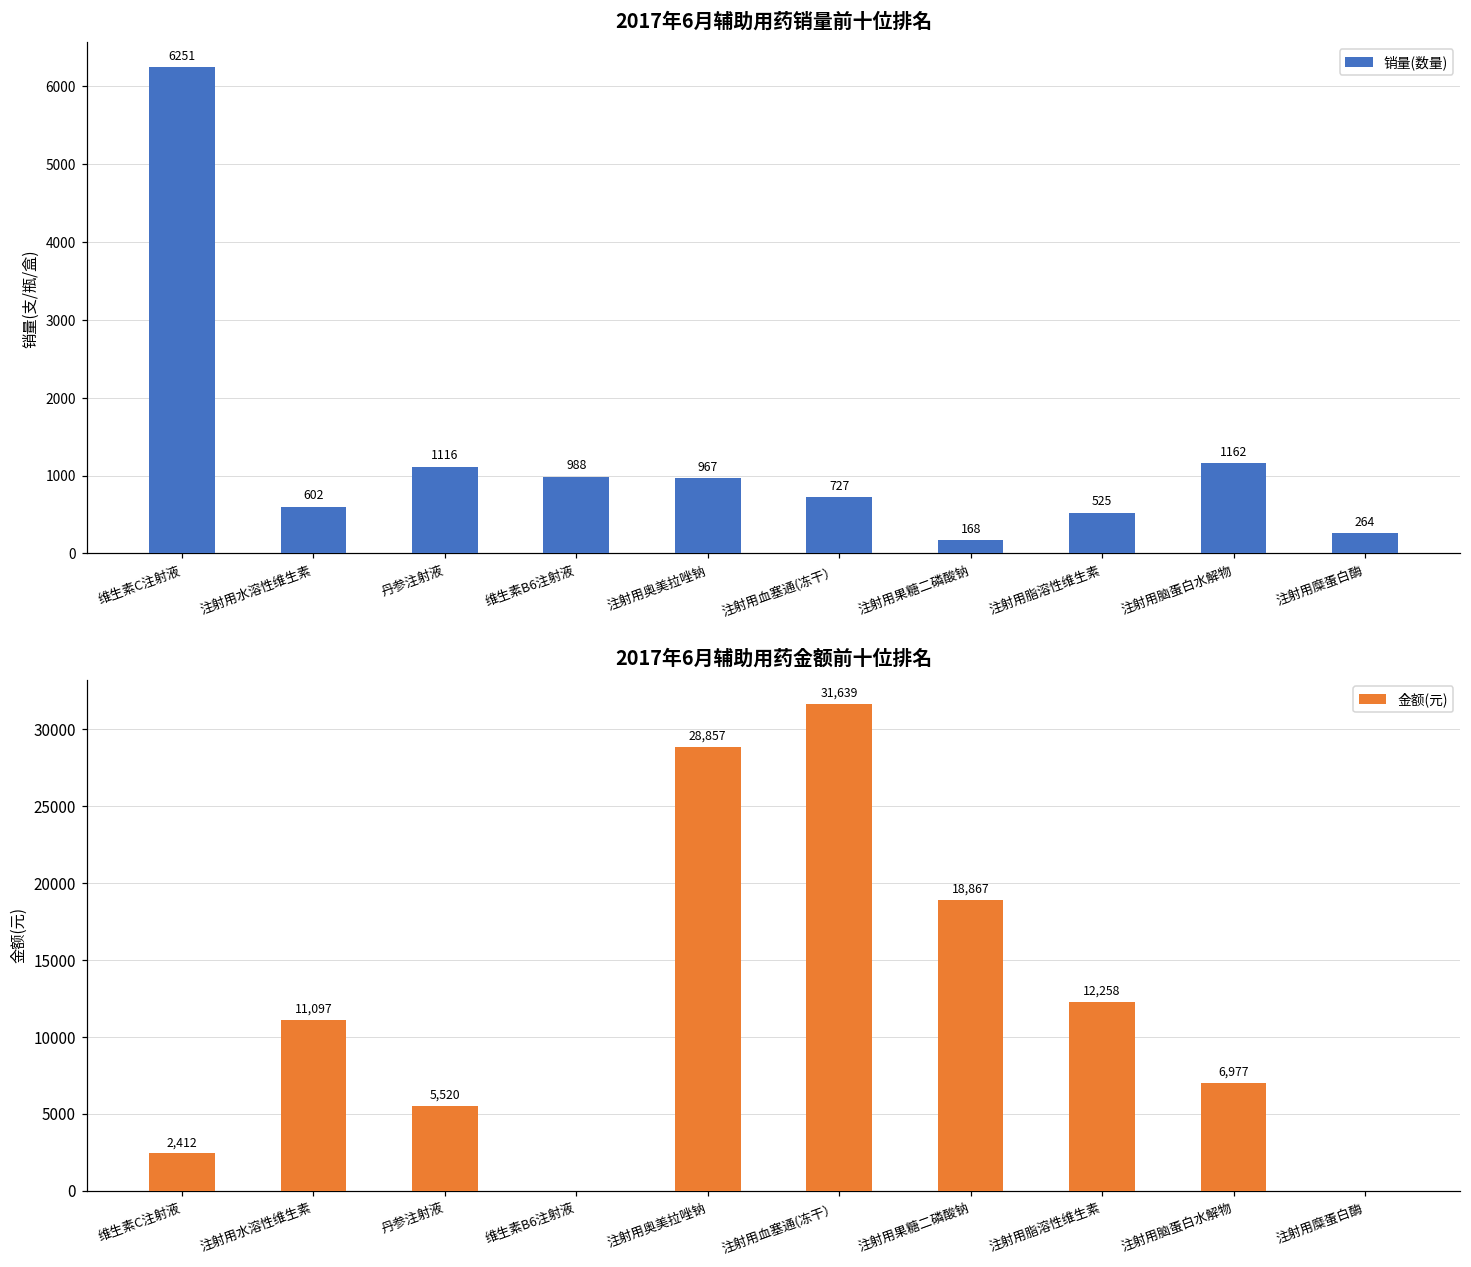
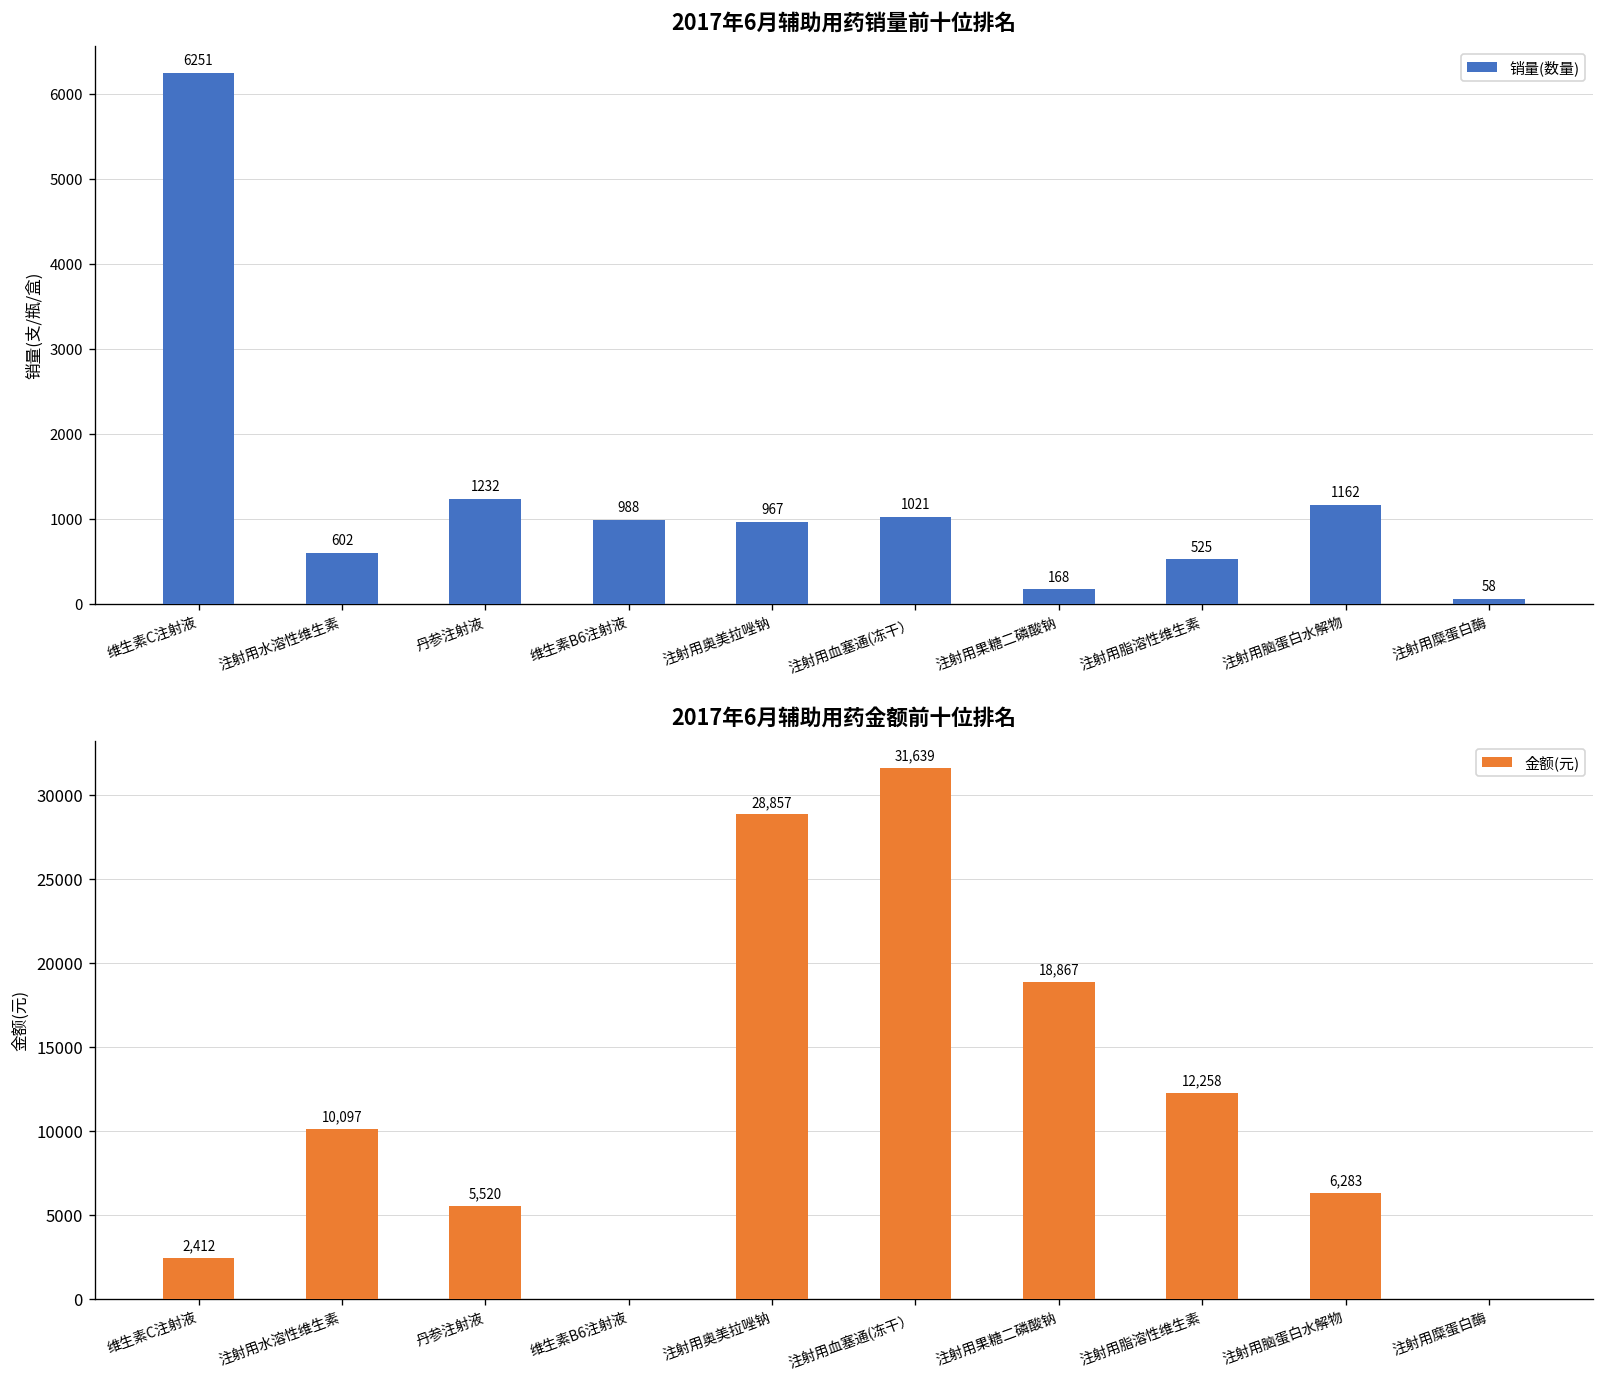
2017年6月辅助用药销量前十位排名, 丹参注射液: 1116 -> 1232
2017年6月辅助用药销量前十位排名, 注射用血塞通(冻干）: 727 -> 1021
2017年6月辅助用药销量前十位排名, 注射用糜蛋白酶: 264 -> 58
2017年6月辅助用药金额前十位排名, 注射用水溶性维生素: 11,097 -> 10,097
2017年6月辅助用药金额前十位排名, 注射用脑蛋白水解物: 6,977 -> 6,283
